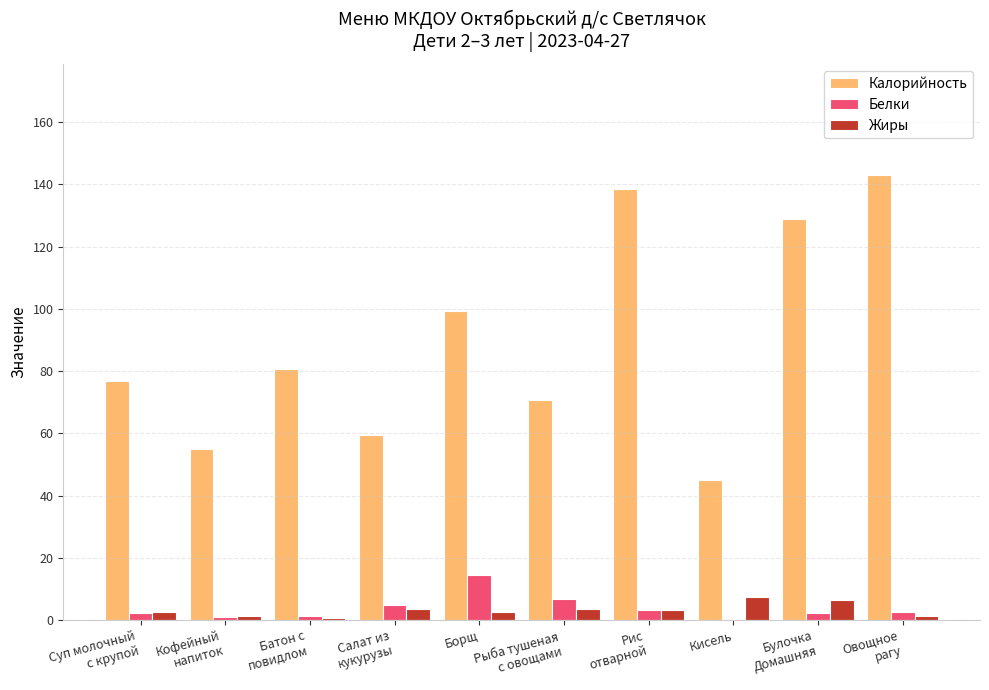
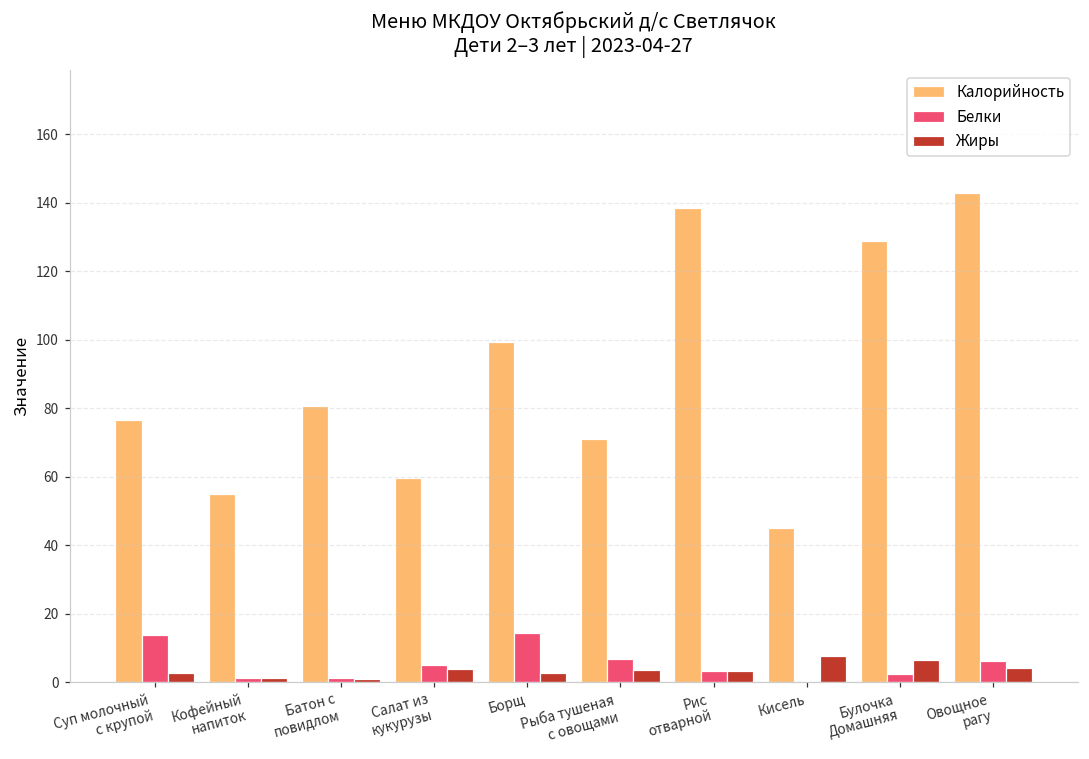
Белки, Суп молочный с крупой: 2 -> 14
Белки, Овощное рагу: 3 -> 6
Жиры, Овощное рагу: 1 -> 4
